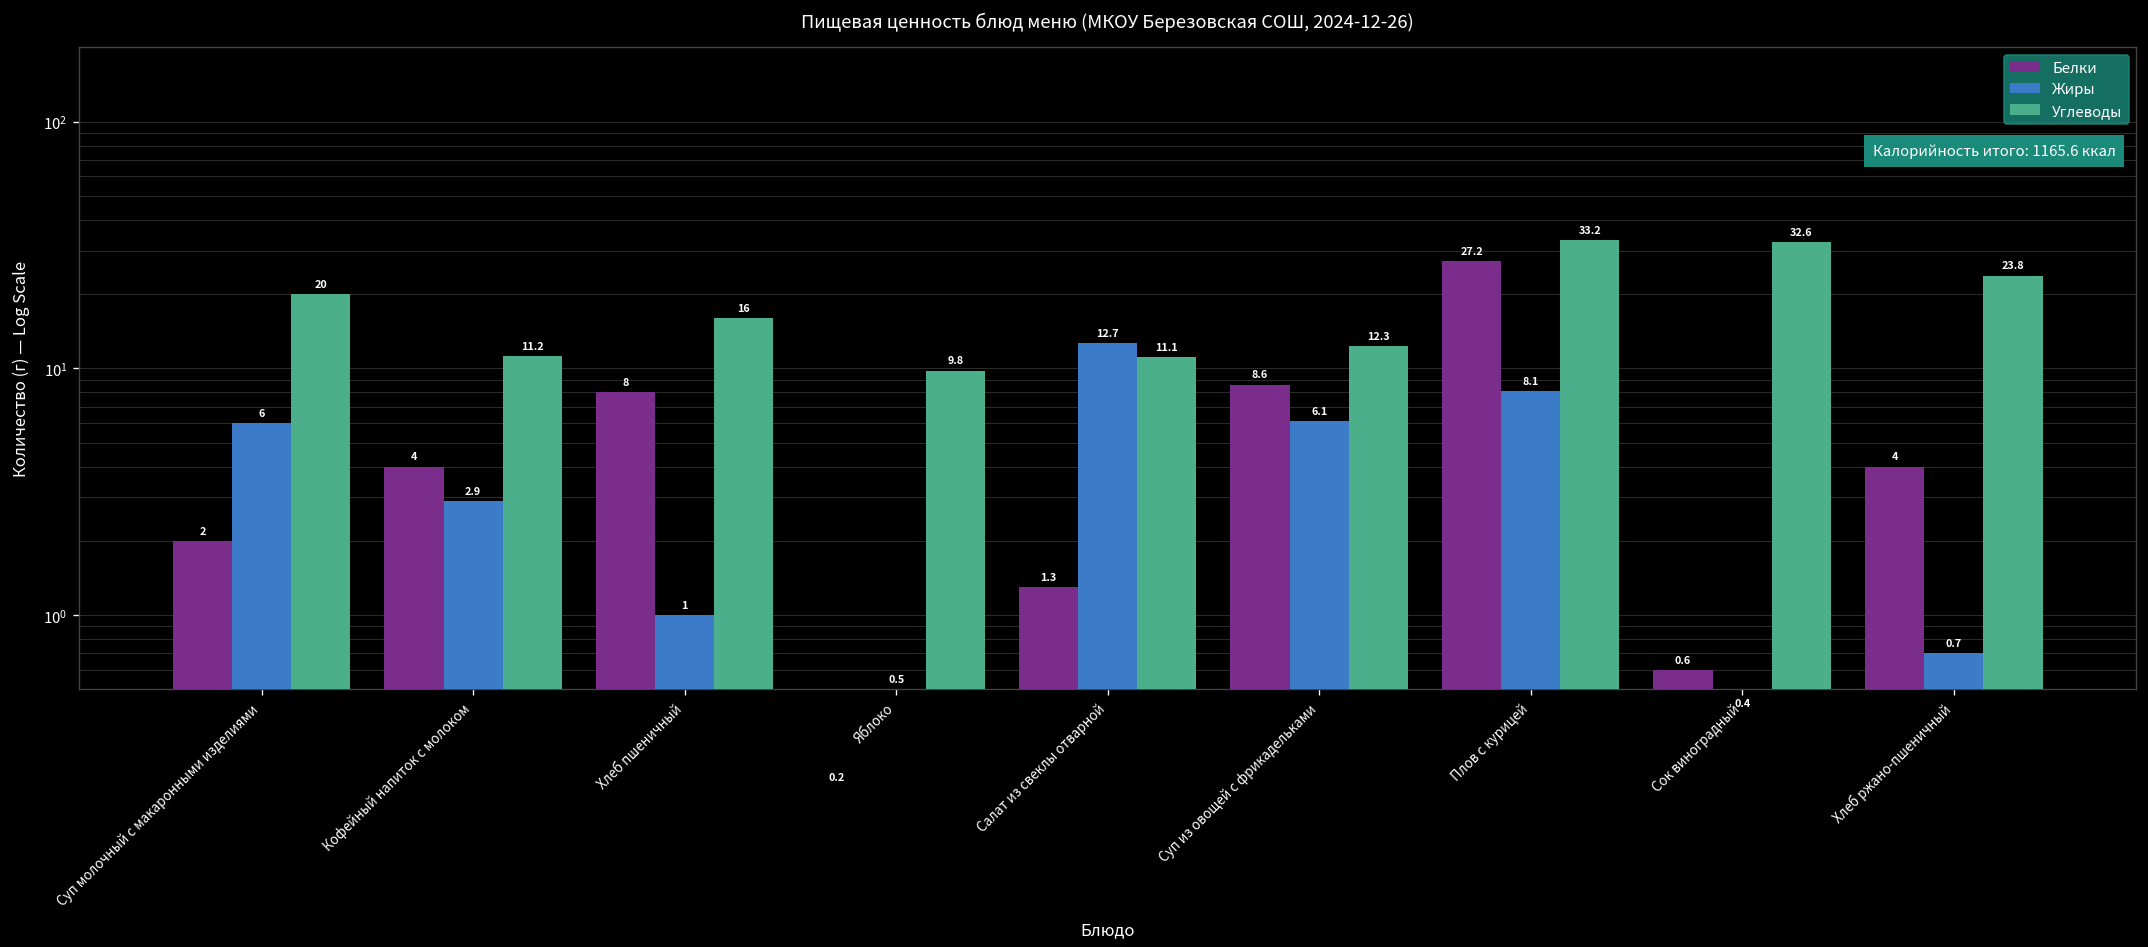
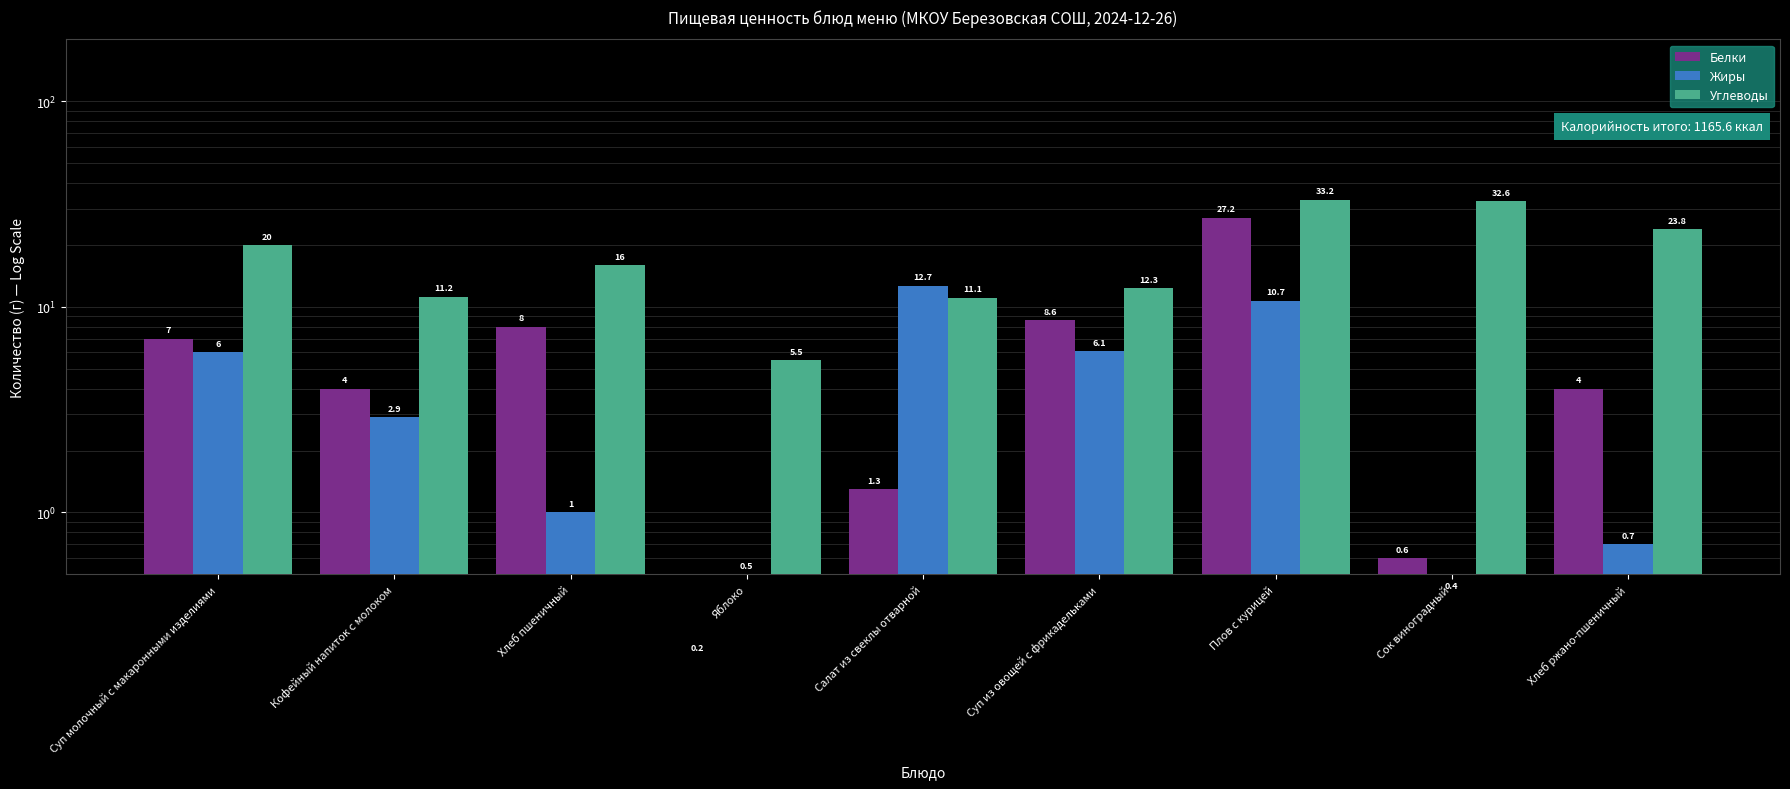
Белки, Суп молочный с макаронными изделиями: 2 -> 7
Углеводы, Яблоко: 9.8 -> 5.5
Жиры, Плов с курицей: 8.1 -> 10.7
